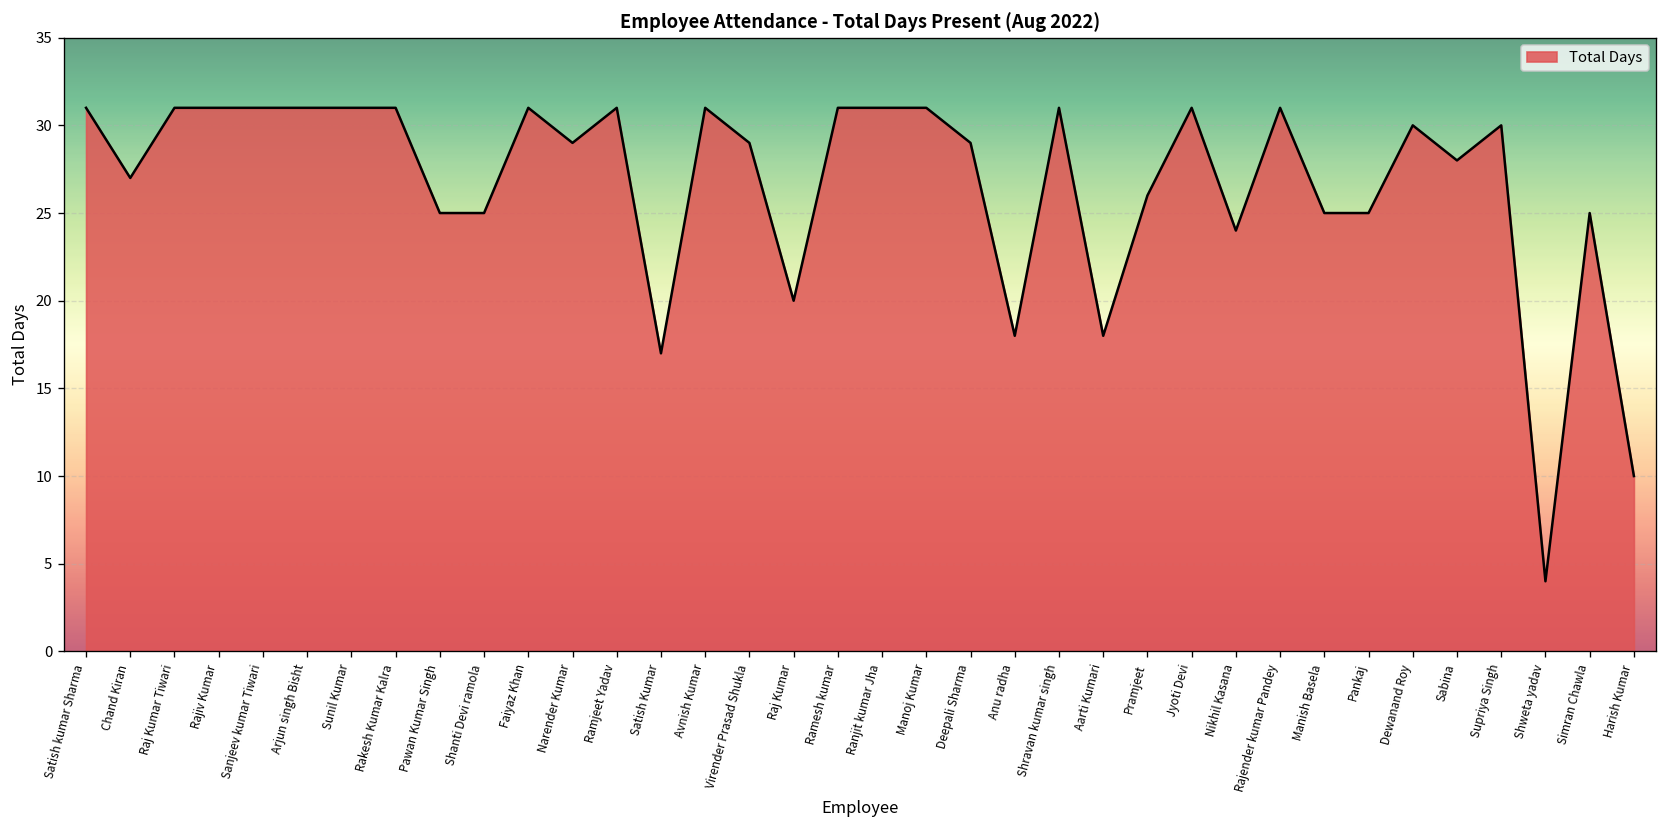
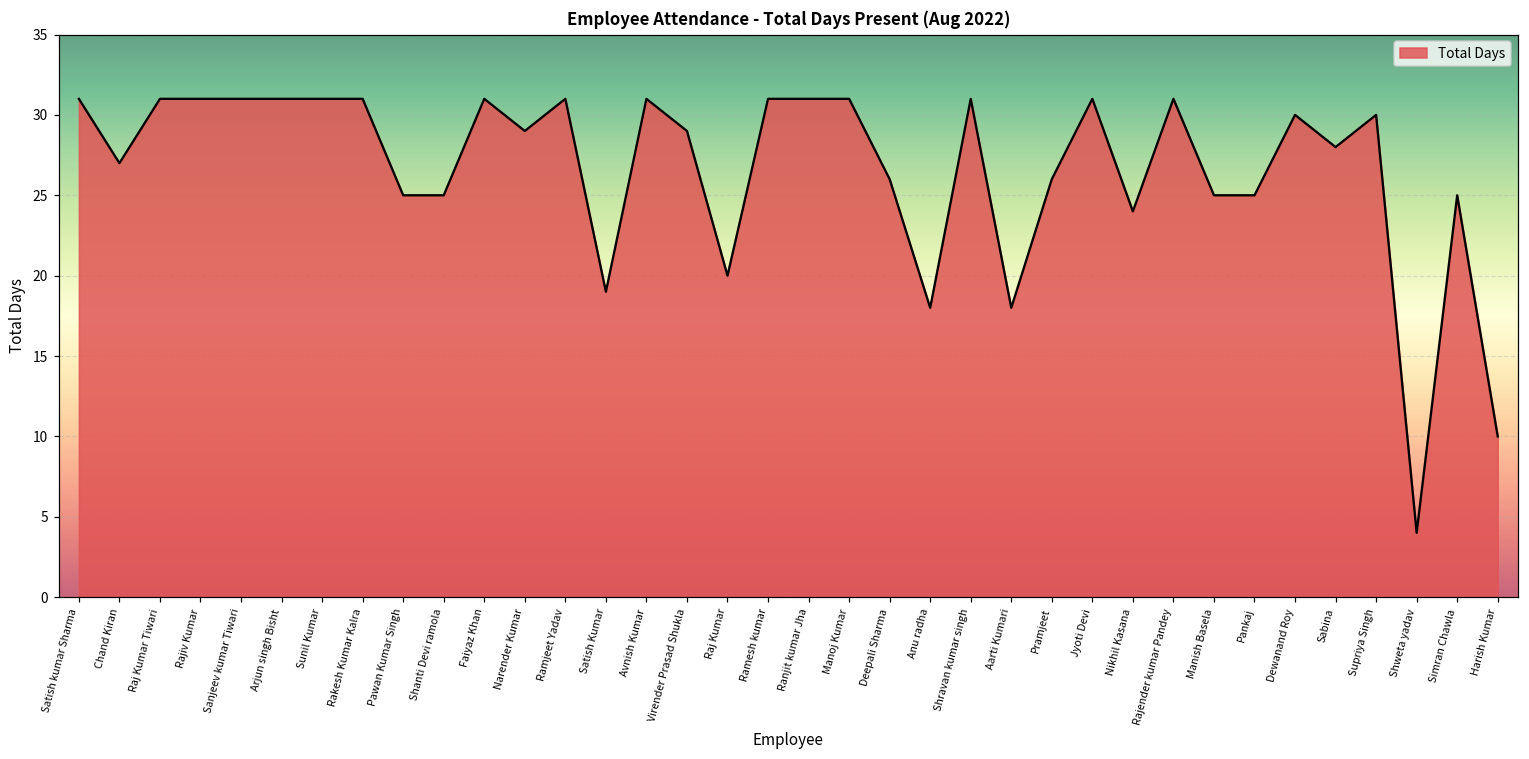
Satish Kumar: 17 -> 19
Deepali Sharma: 29 -> 26
